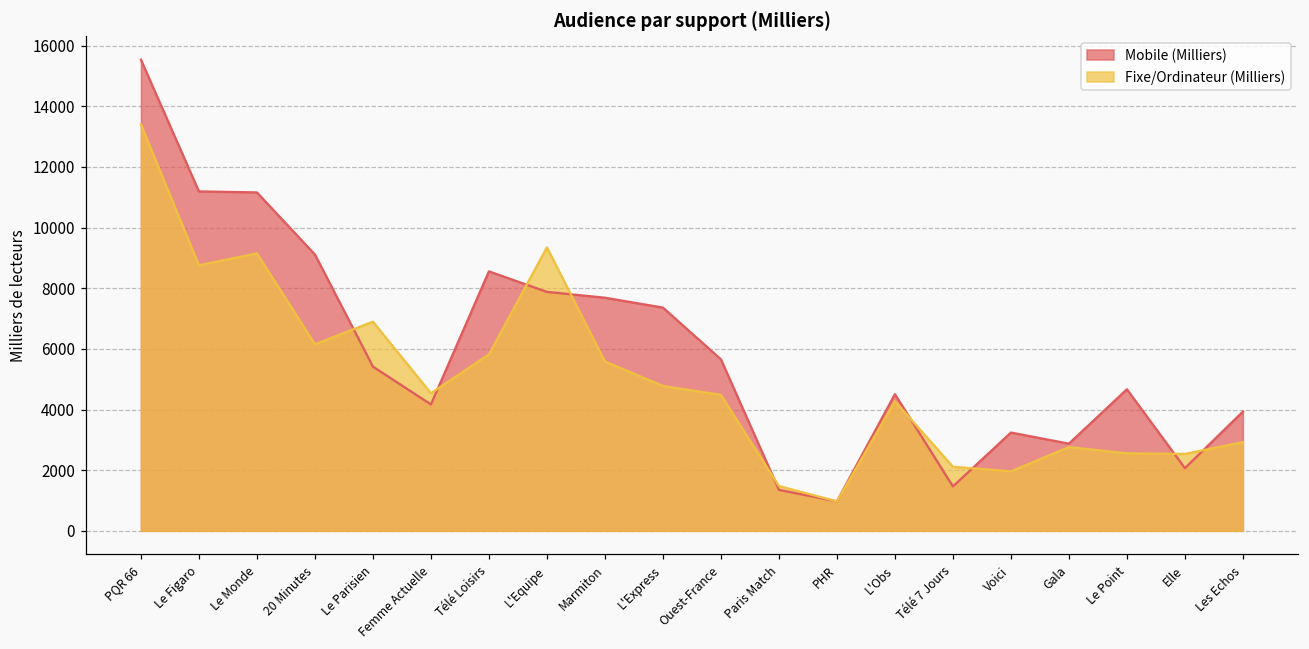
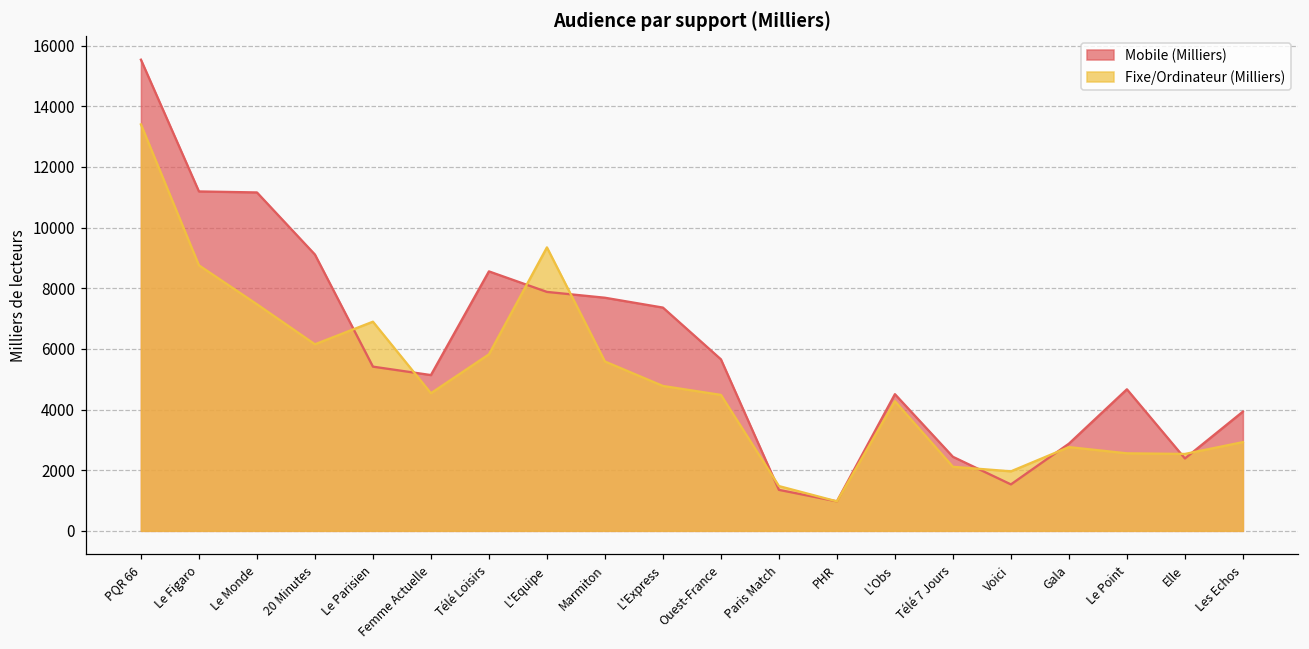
Fixe/Ordinateur (Milliers), Le Monde: 9200 -> 7500
Mobile (Milliers), Femme Actuelle: 4200 -> 5100
Mobile (Milliers), Télé 7 Jours: 1500 -> 2400
Mobile (Milliers), Voici: 3200 -> 1500
Mobile (Milliers), Elle: 2100 -> 2400
